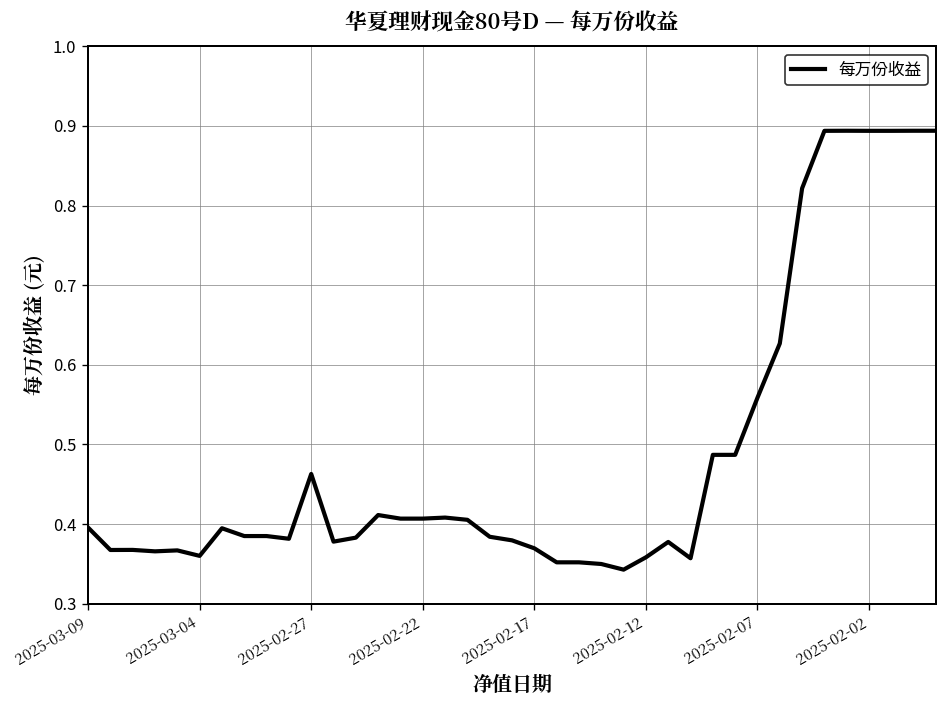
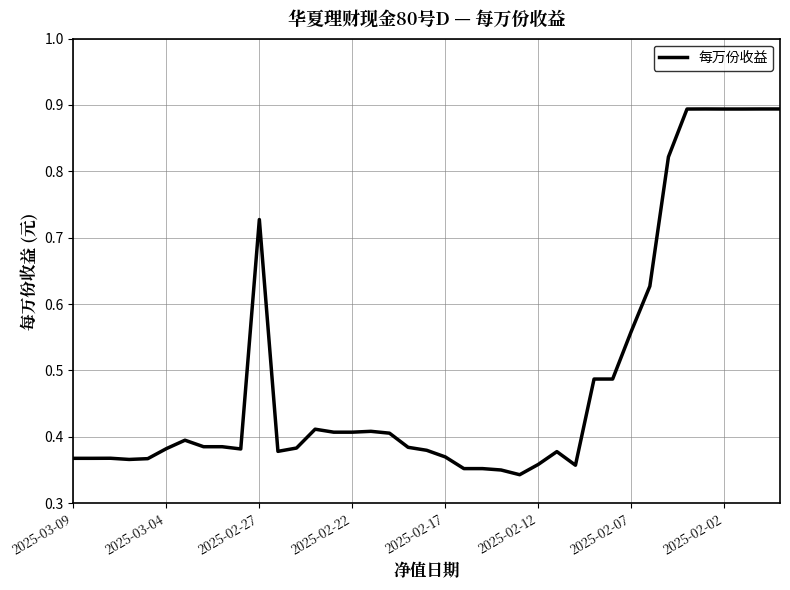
2025-03-09: 0.40 -> 0.37
2025-03-04: 0.36 -> 0.38
2025-02-27: 0.46 -> 0.73
